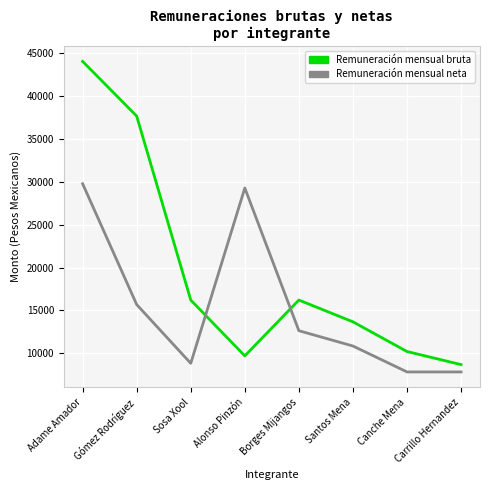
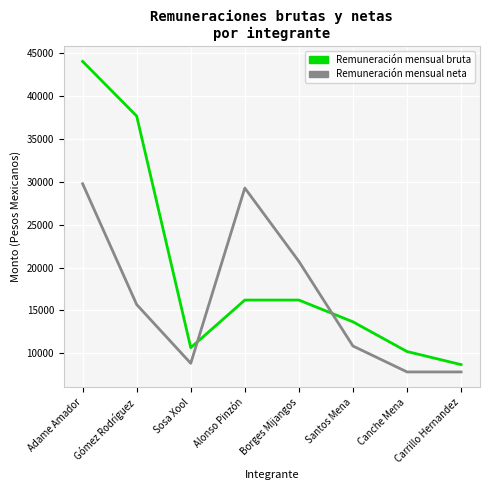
Remuneración mensual bruta, Sosa Xool: 16000 -> 11000
Remuneración mensual bruta, Alonso Pinzón: 10000 -> 16000
Remuneración mensual neta, Borges Mijangos: 13000 -> 21000
